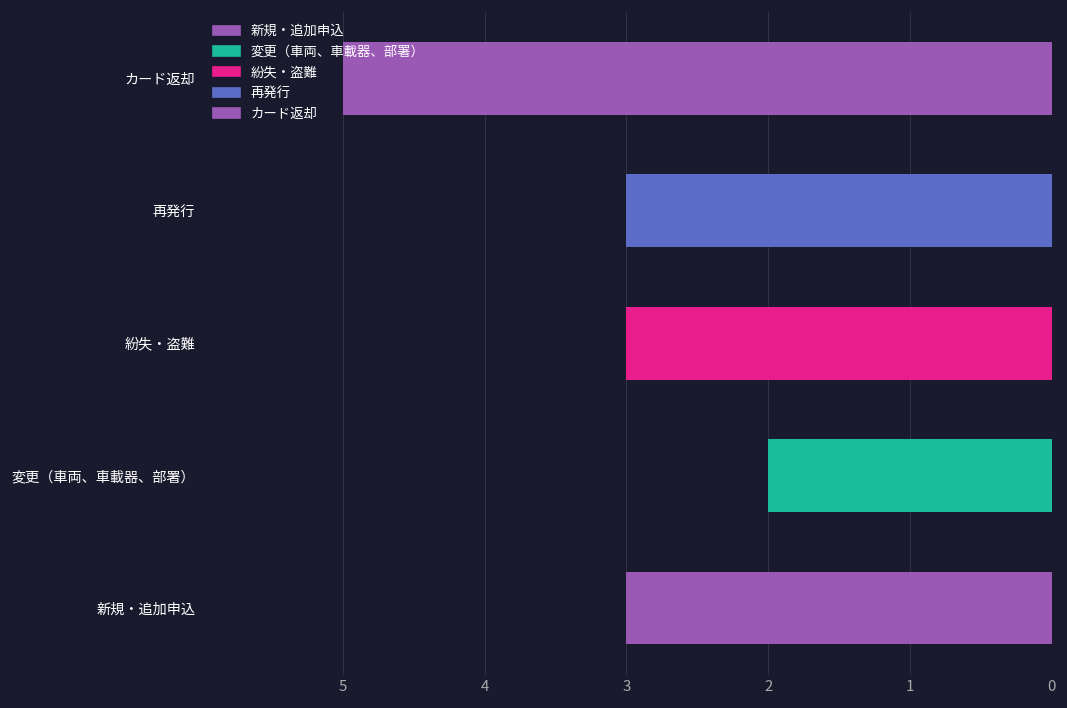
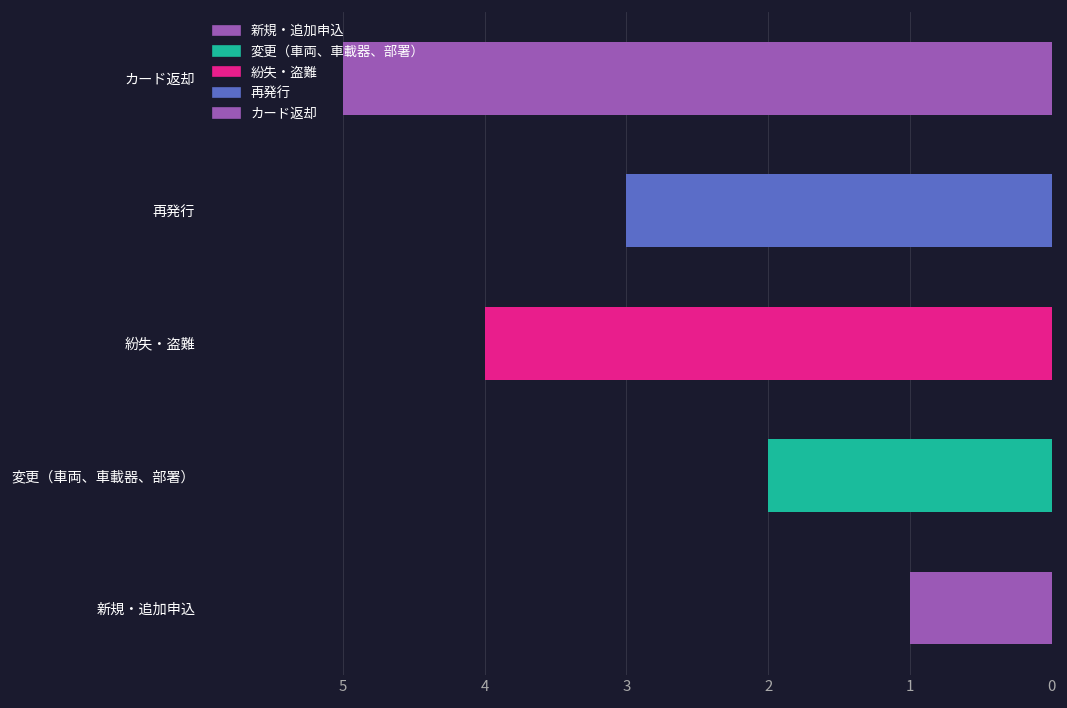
紛失・盗難: 3 -> 4
新規・追加申込: 3 -> 1
